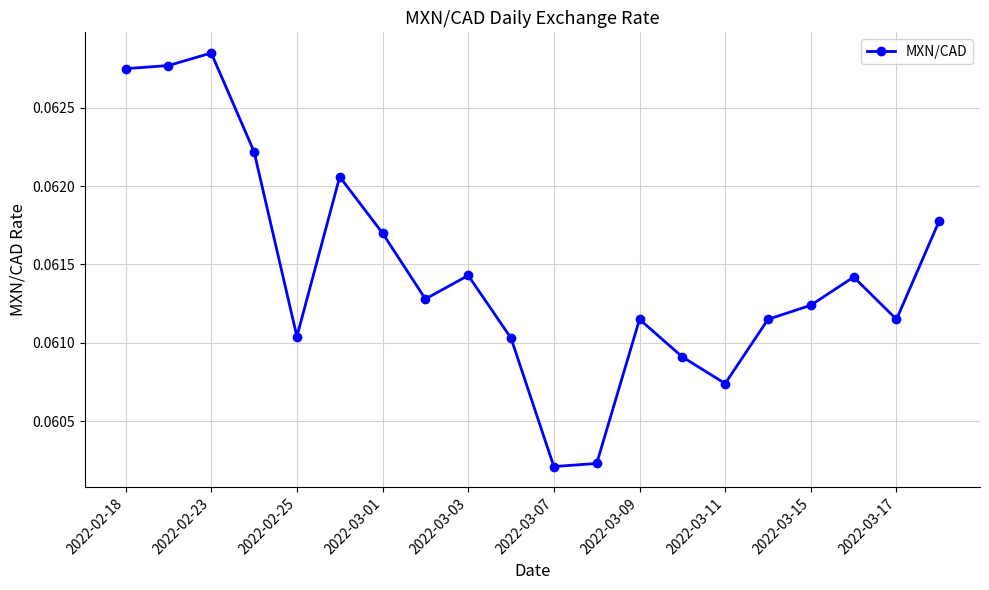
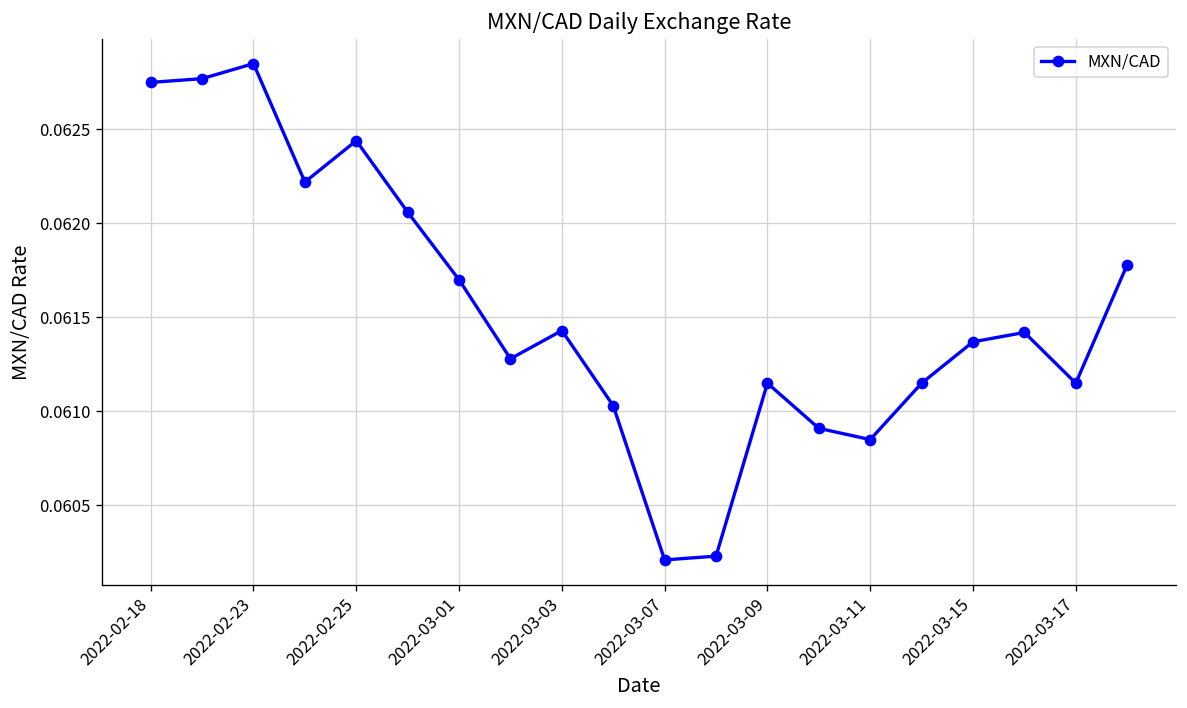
2022-02-25: 0.06104 -> 0.06244
2022-03-11: 0.06074 -> 0.06085
2022-03-15: 0.06124 -> 0.06137
